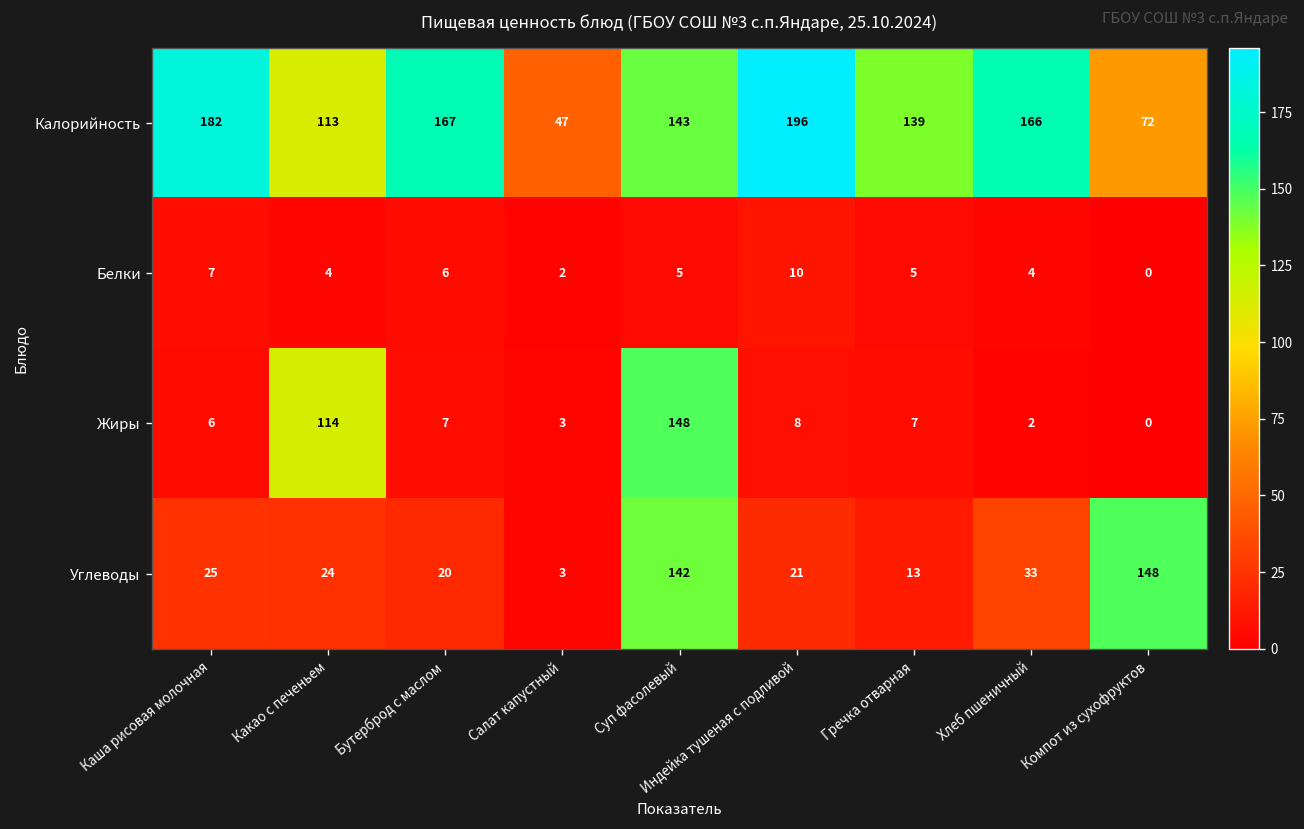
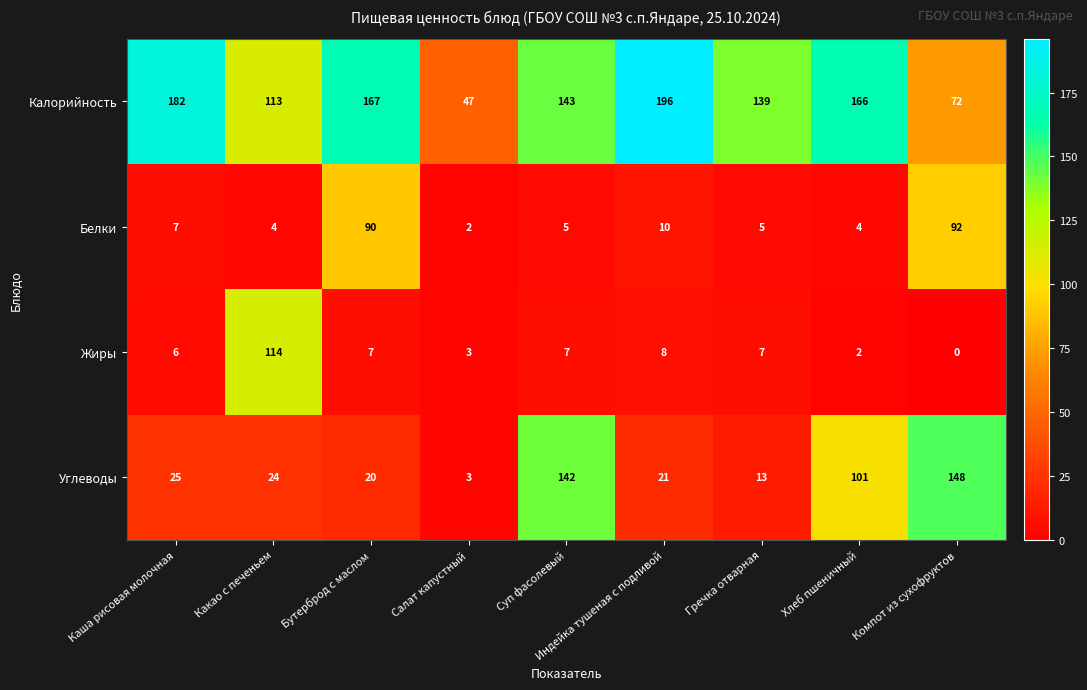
Белки, Бутерброд с маслом: 6 -> 90
Белки, Компот из сухофруктов: 0 -> 92
Жиры, Суп фасолевый: 148 -> 7
Углеводы, Хлеб пшеничный: 33 -> 101
